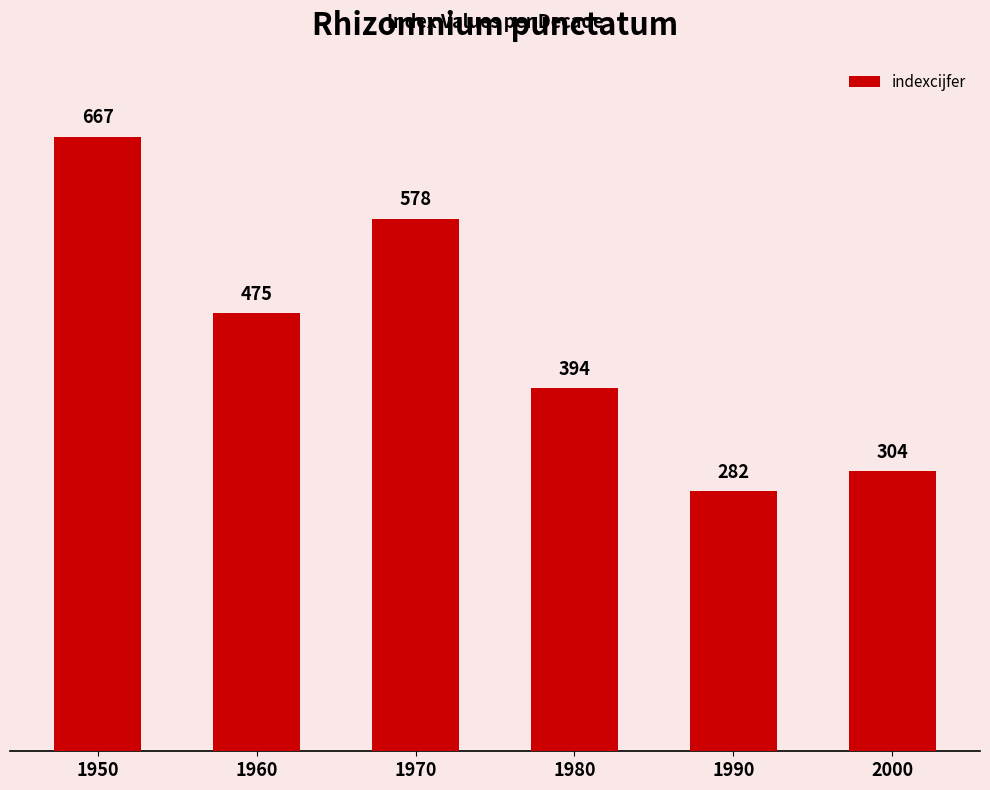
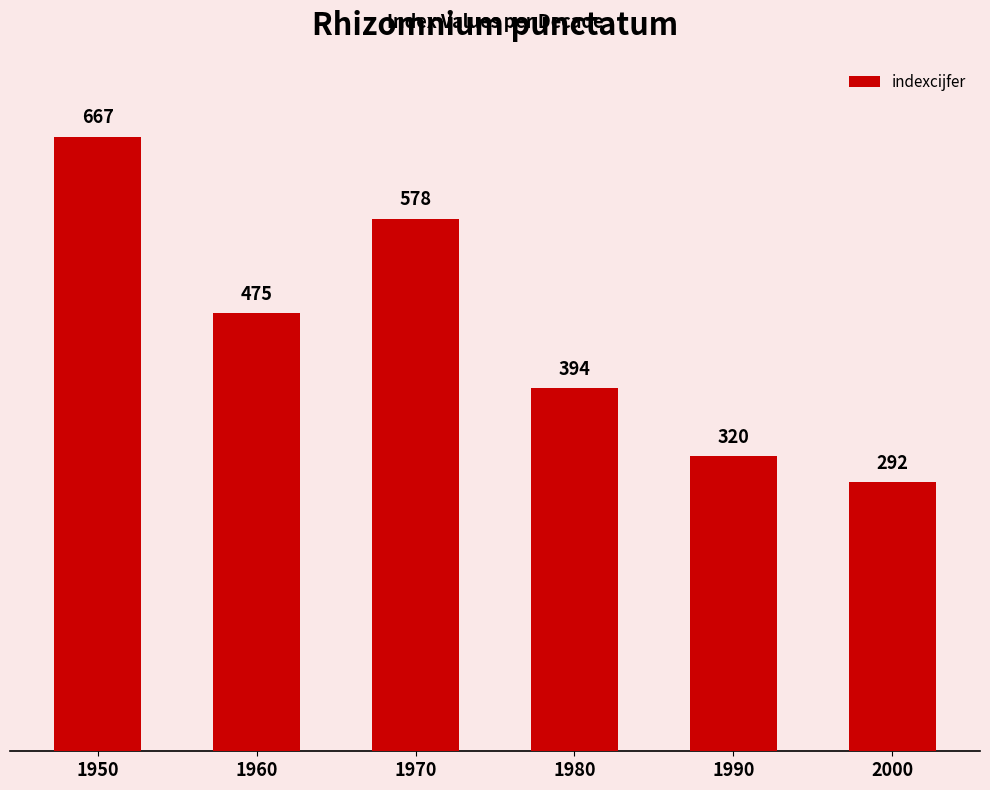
1990: 282 -> 320
2000: 304 -> 292
